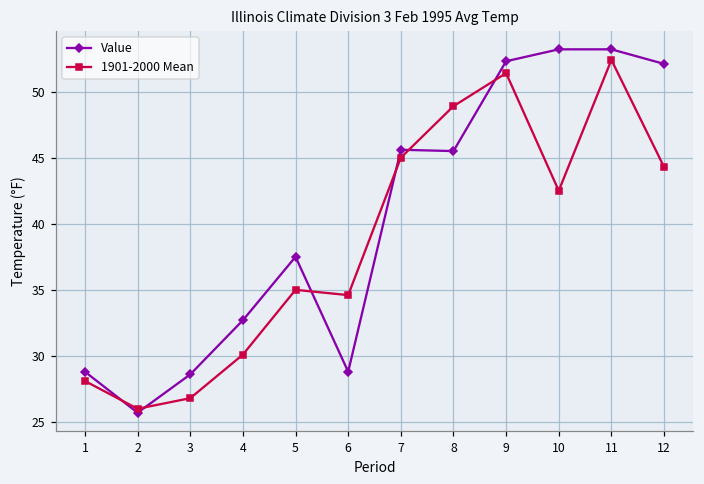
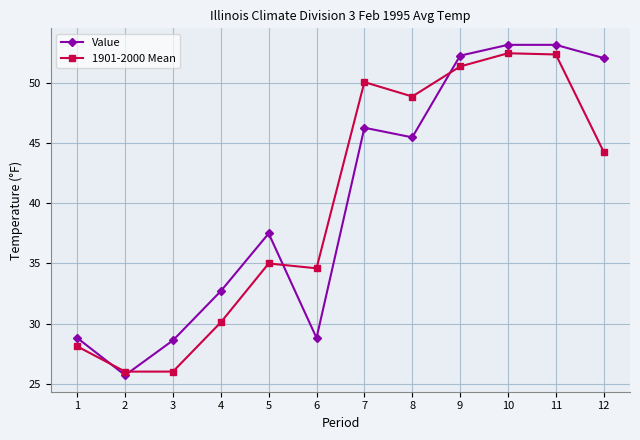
1901-2000 Mean, 3: 26.8 -> 26.0
Value, 7: 45.6 -> 46.3
1901-2000 Mean, 7: 45.0 -> 50.1
1901-2000 Mean, 10: 42.5 -> 52.5
